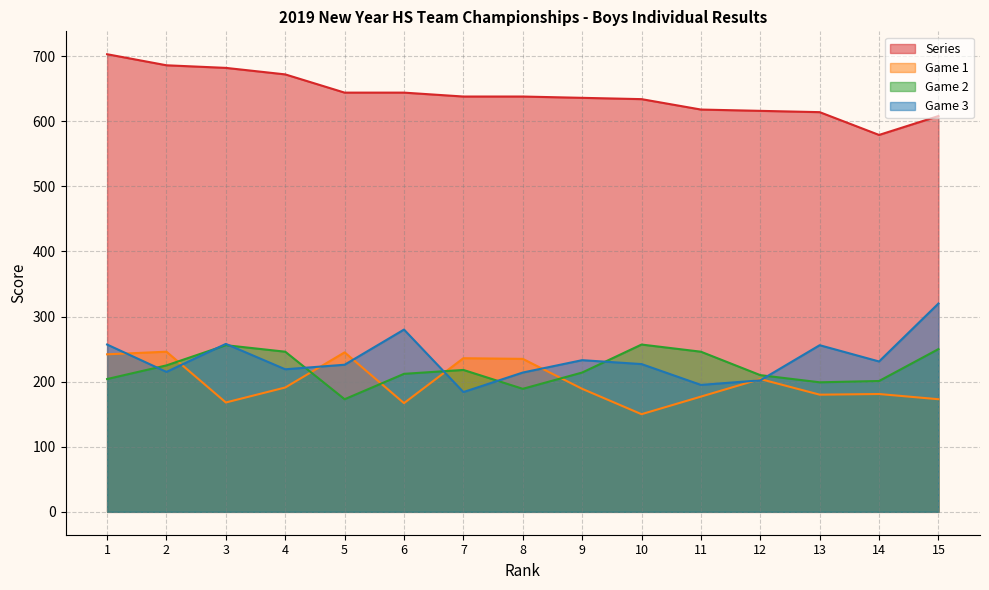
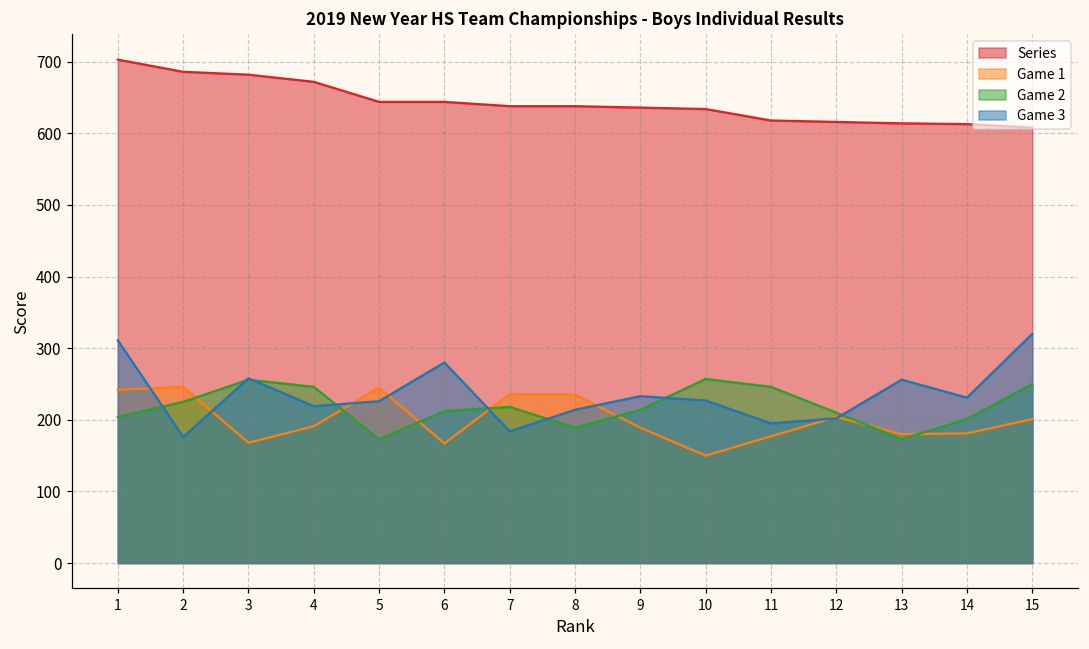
Game 3, 1: 260 -> 310
Game 3, 2: 220 -> 180
Game 2, 13: 200 -> 170
Series, 14: 580 -> 610
Game 1, 15: 170 -> 200
